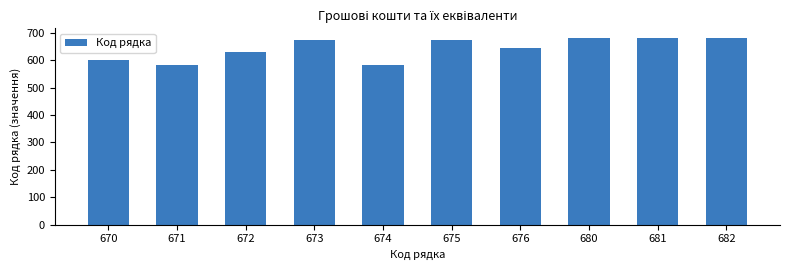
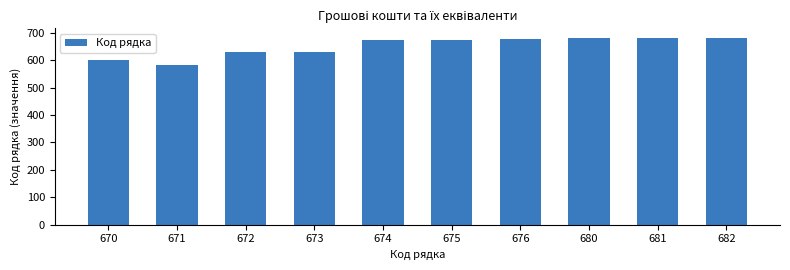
673: 670 -> 630
674: 580 -> 670
676: 640 -> 680
